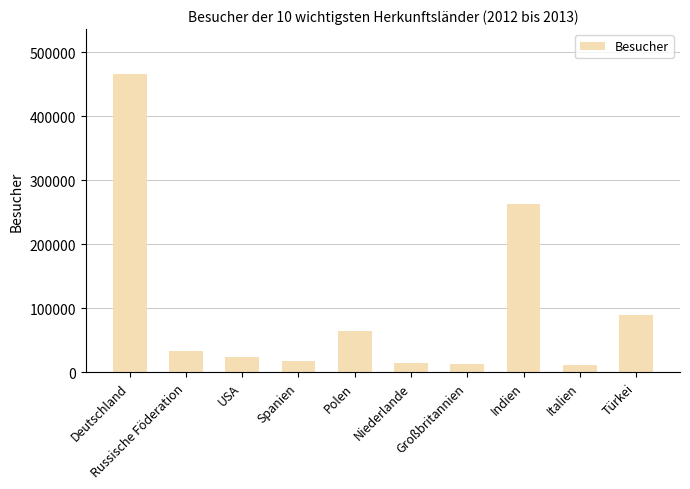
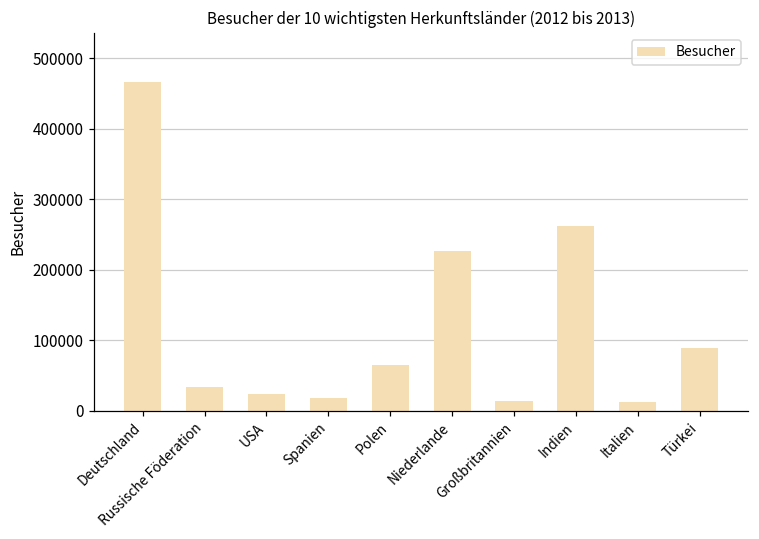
Niederlande: 10000 -> 230000
